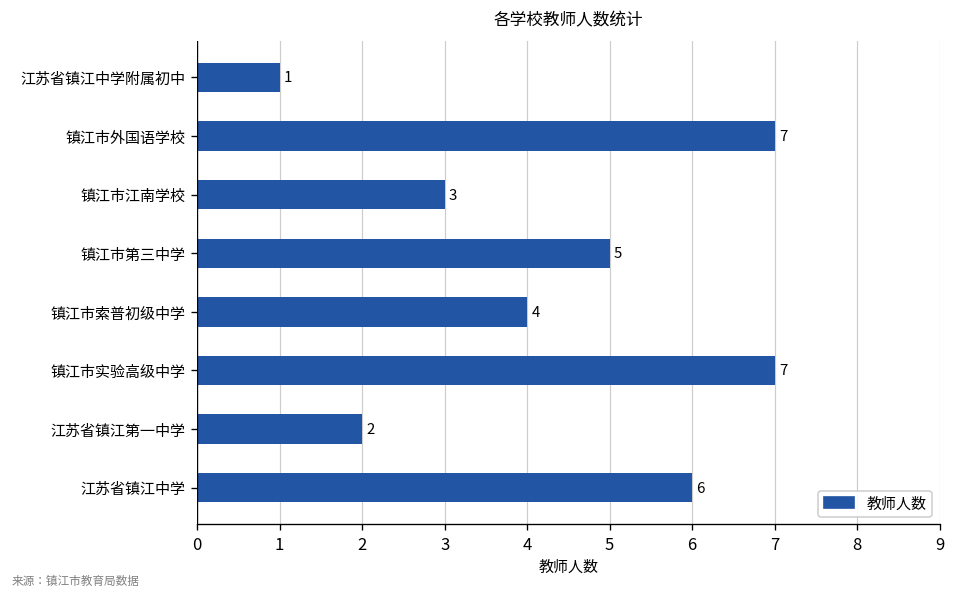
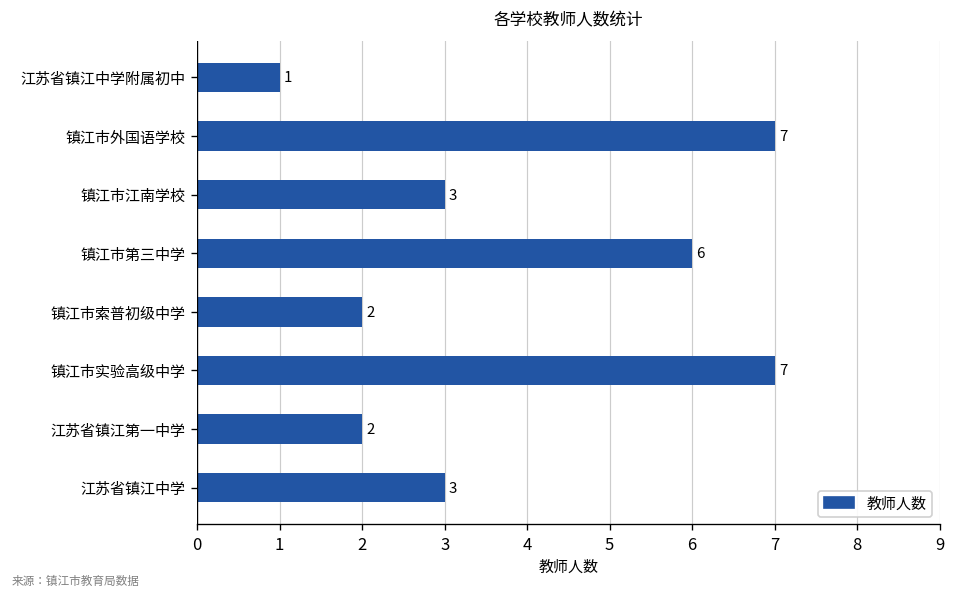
镇江市第三中学: 5 -> 6
镇江市索普初级中学: 4 -> 2
江苏省镇江中学: 6 -> 3
